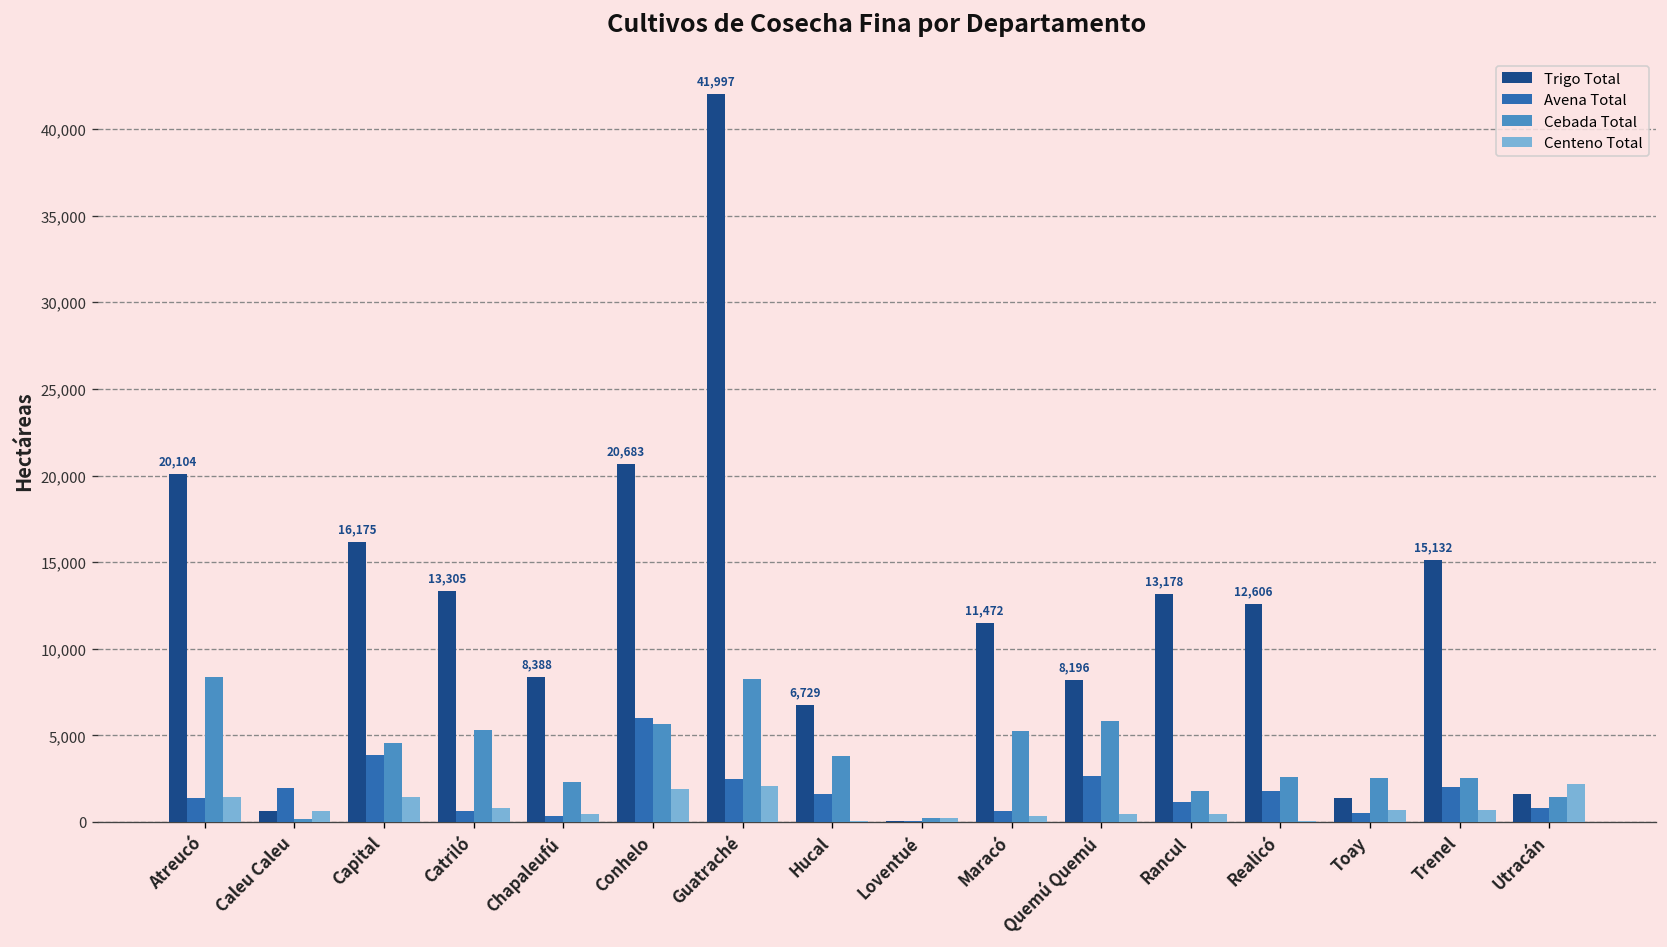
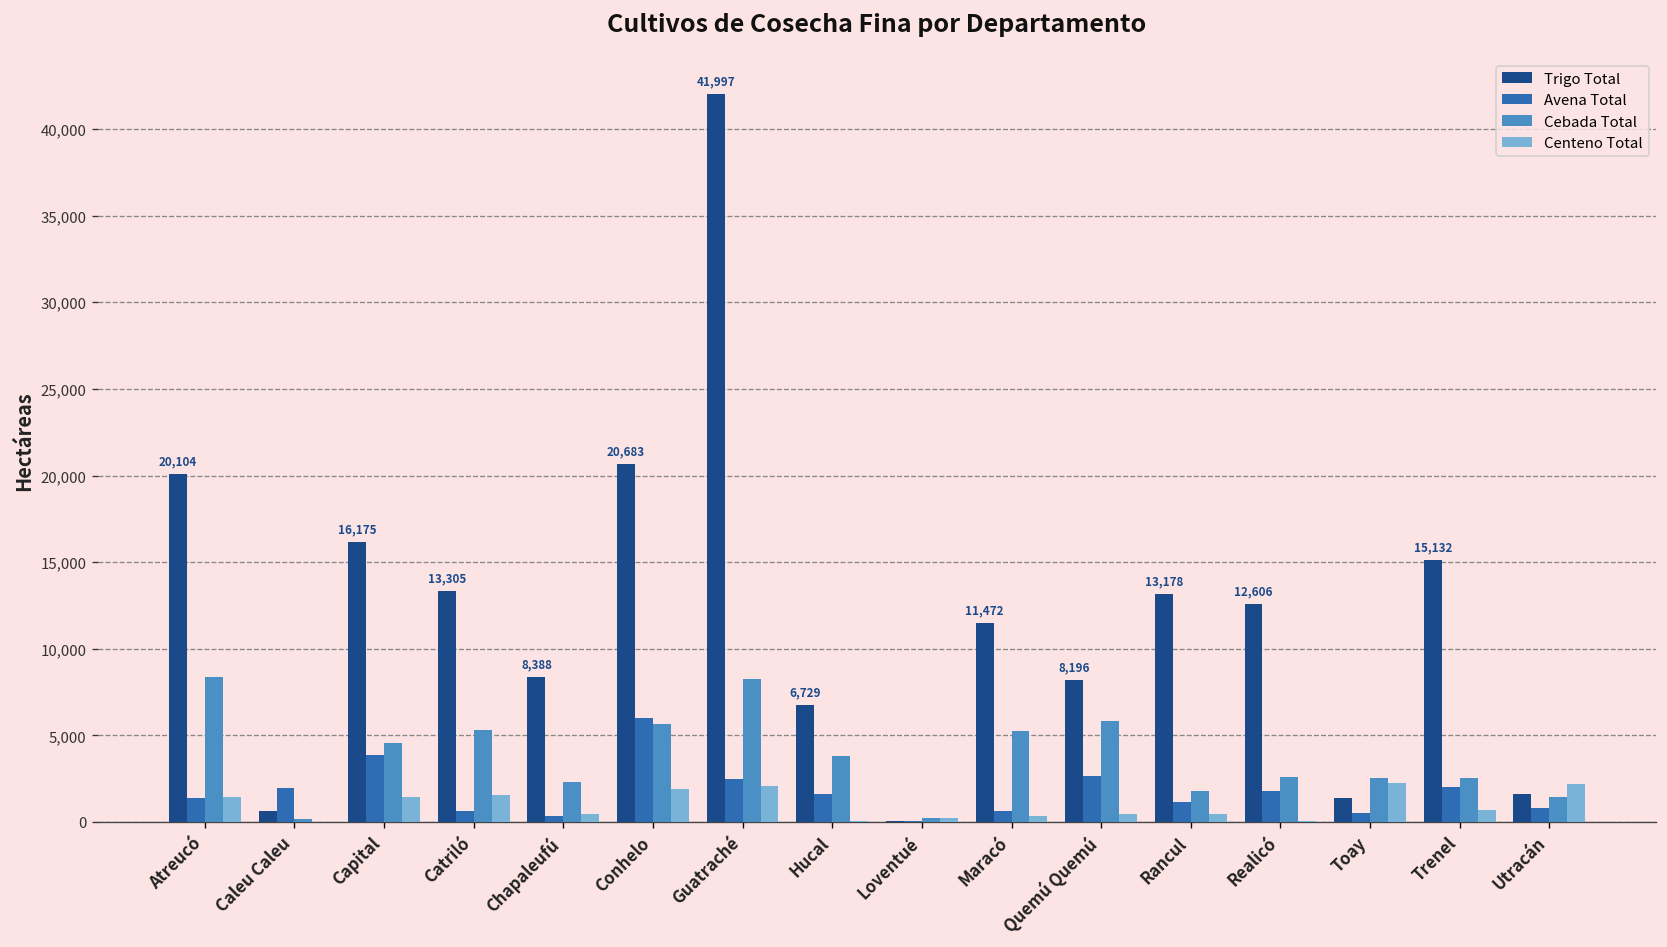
Centeno Total, Caleu Caleu: 600 -> 0
Centeno Total, Catriló: 800 -> 1,600
Centeno Total, Toay: 700 -> 2,300
